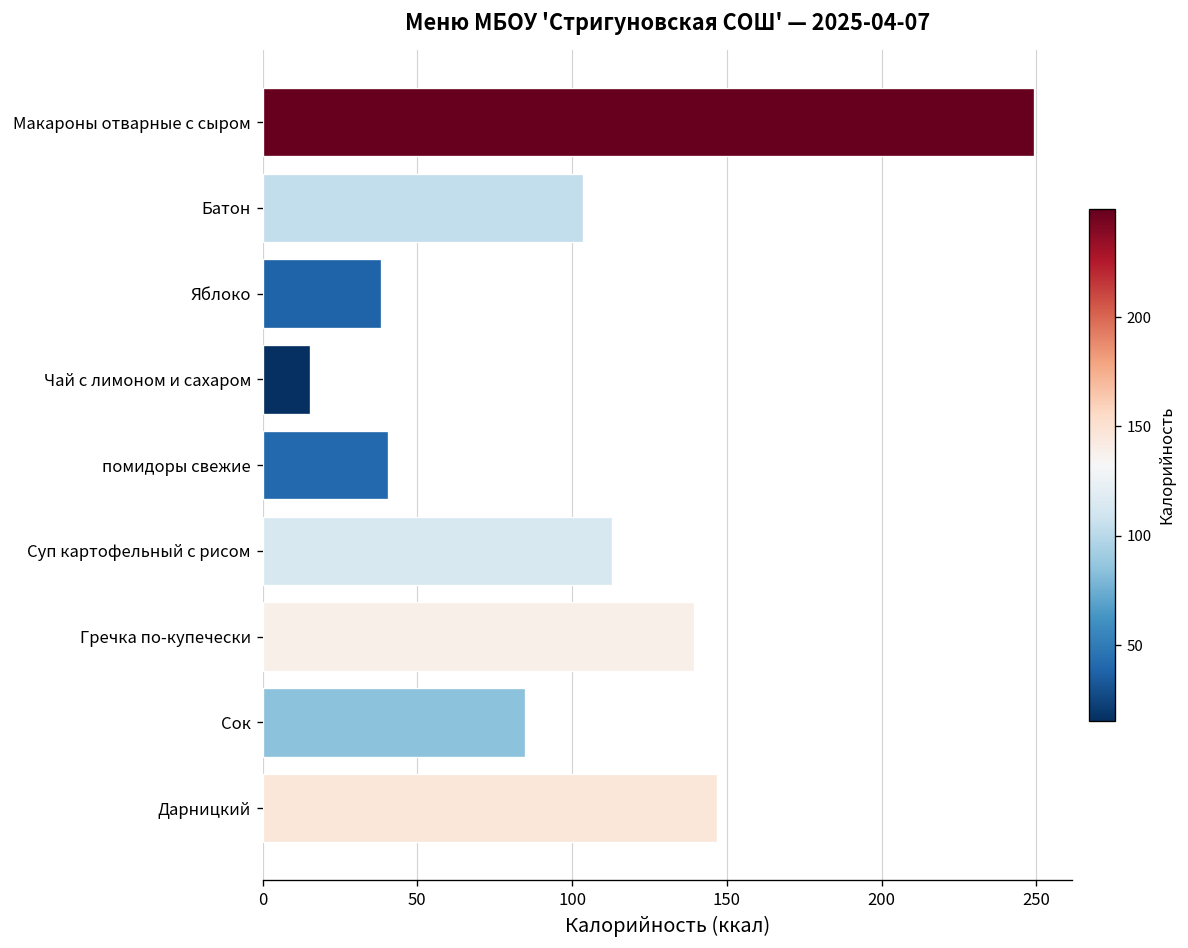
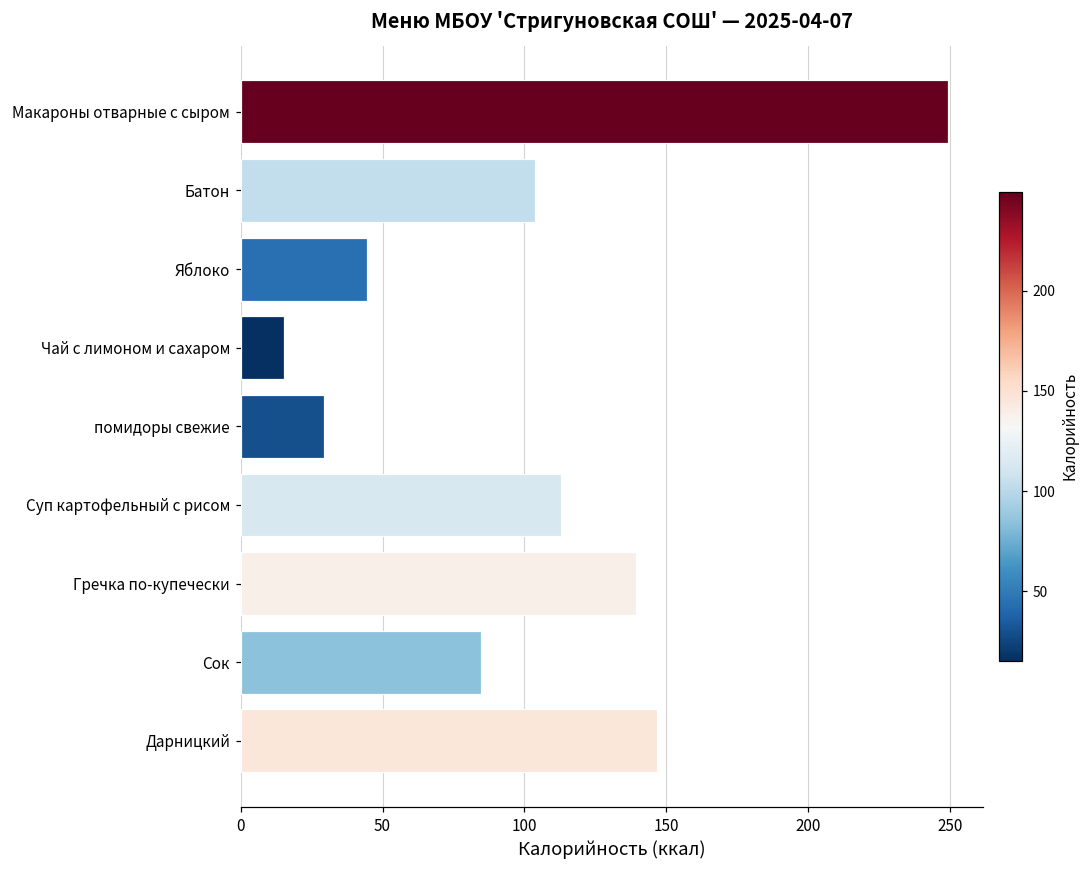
Яблоко: 38 -> 44
помидоры свежие: 41 -> 29
